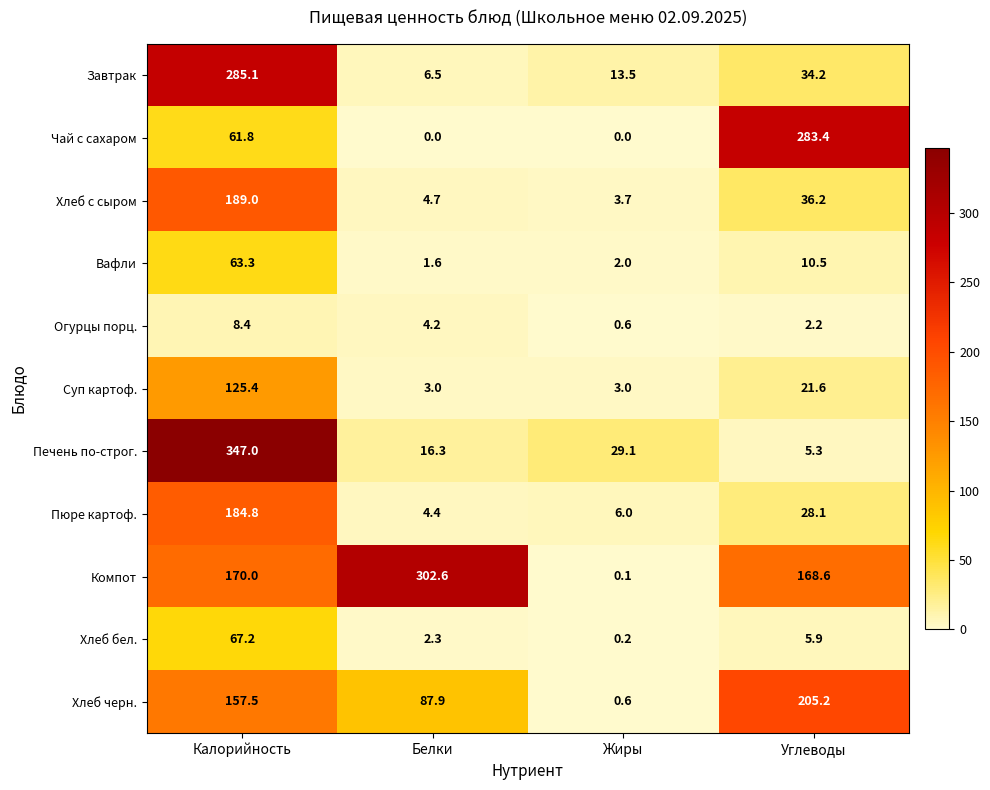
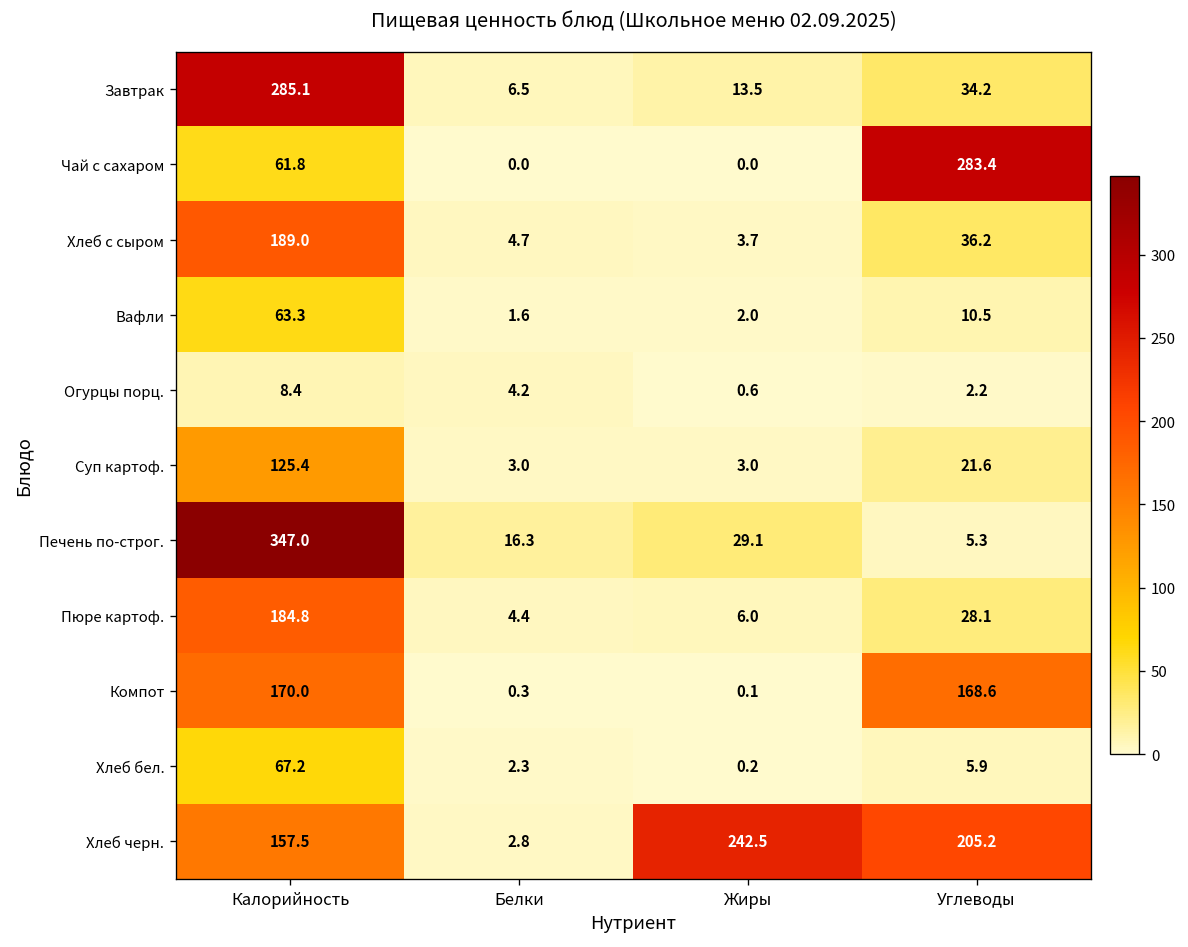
Компот, Белки: 302.6 -> 0.3
Хлеб черн., Белки: 87.9 -> 2.8
Хлеб черн., Жиры: 0.6 -> 242.5
